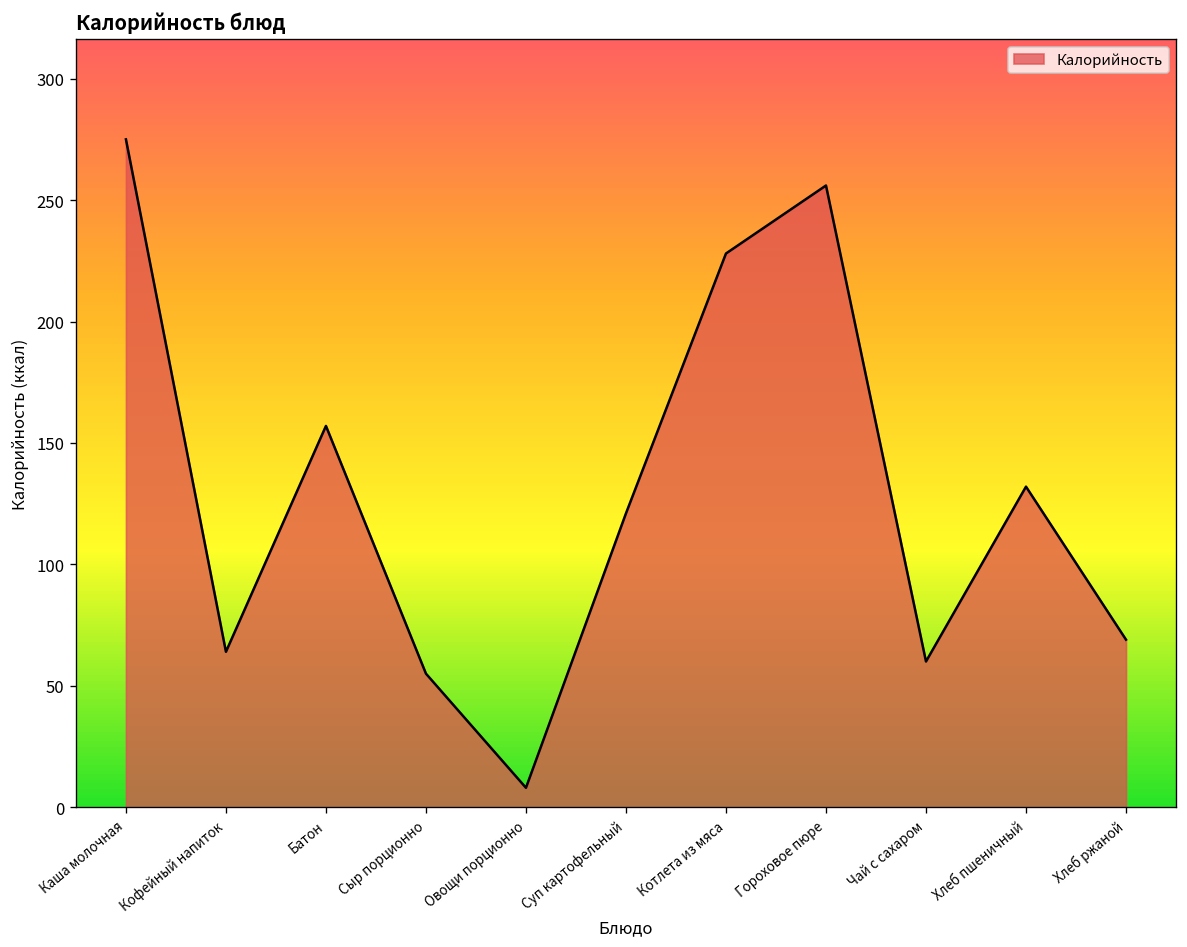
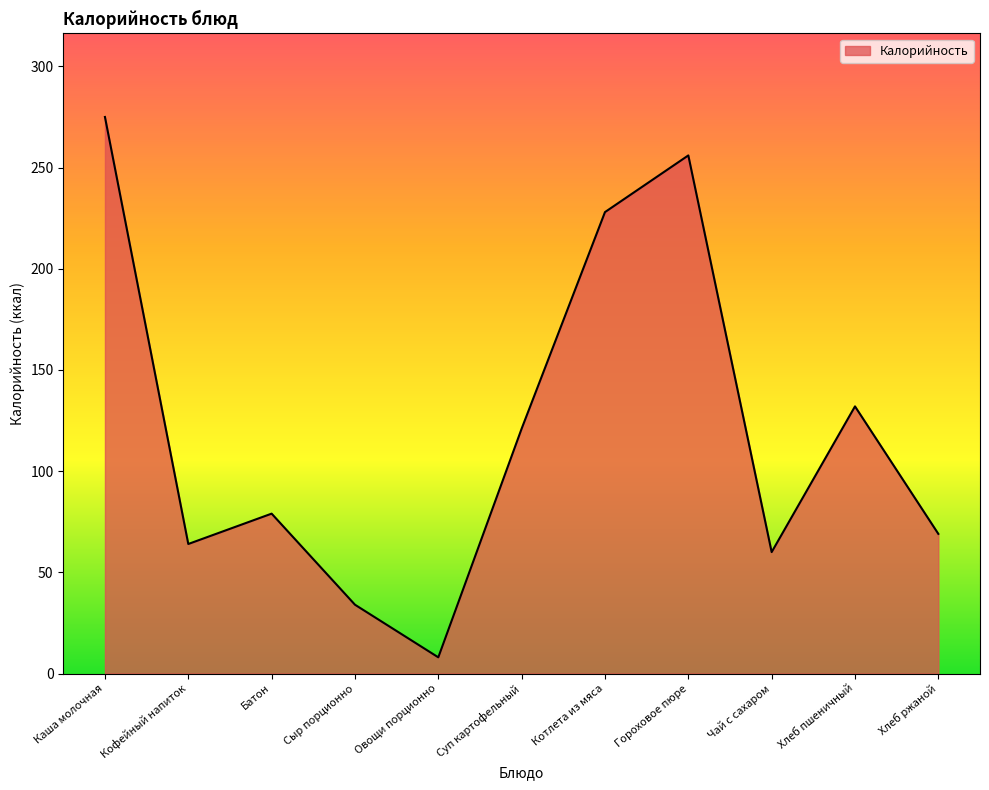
Батон: 157 -> 79
Сыр порционно: 55 -> 34
